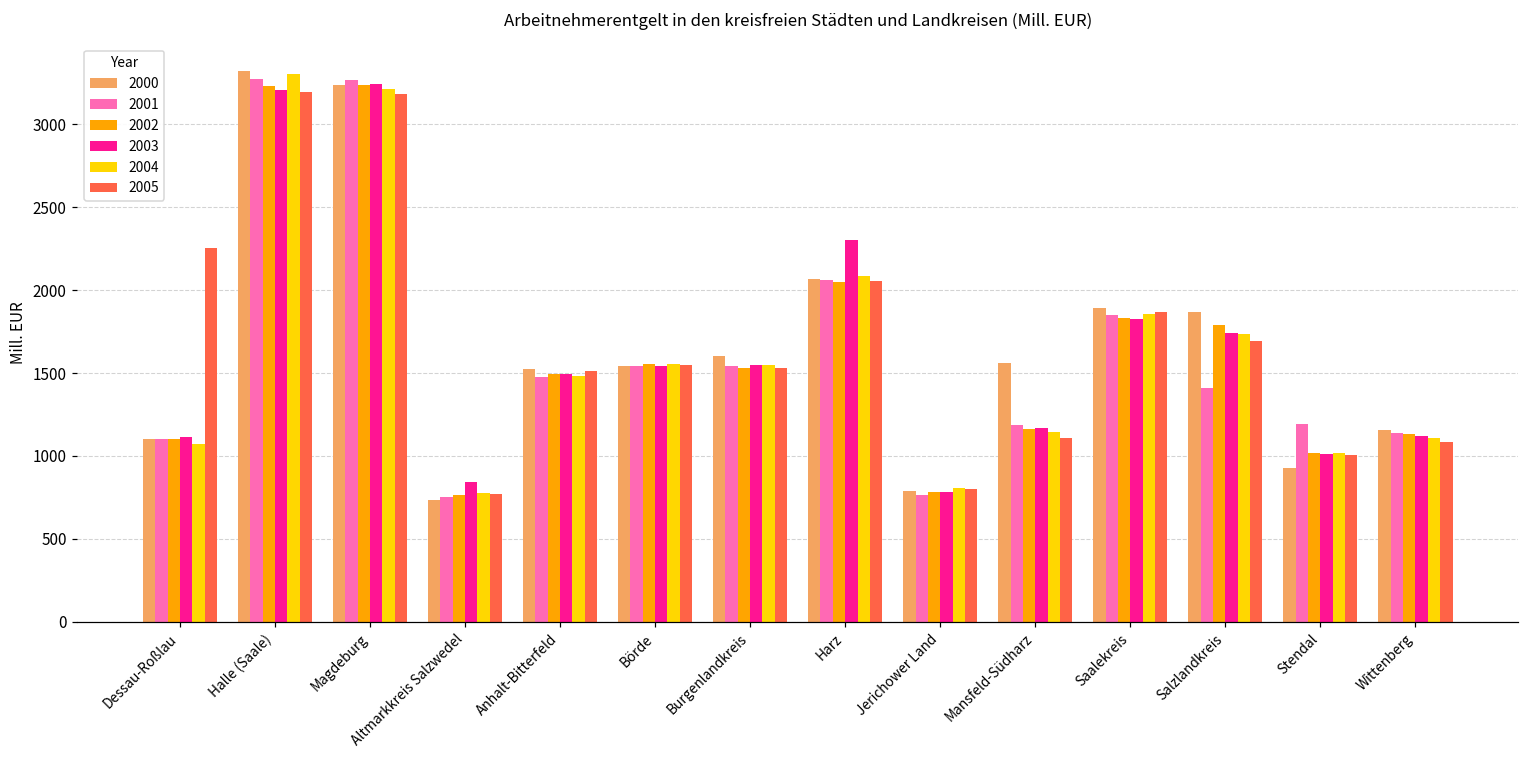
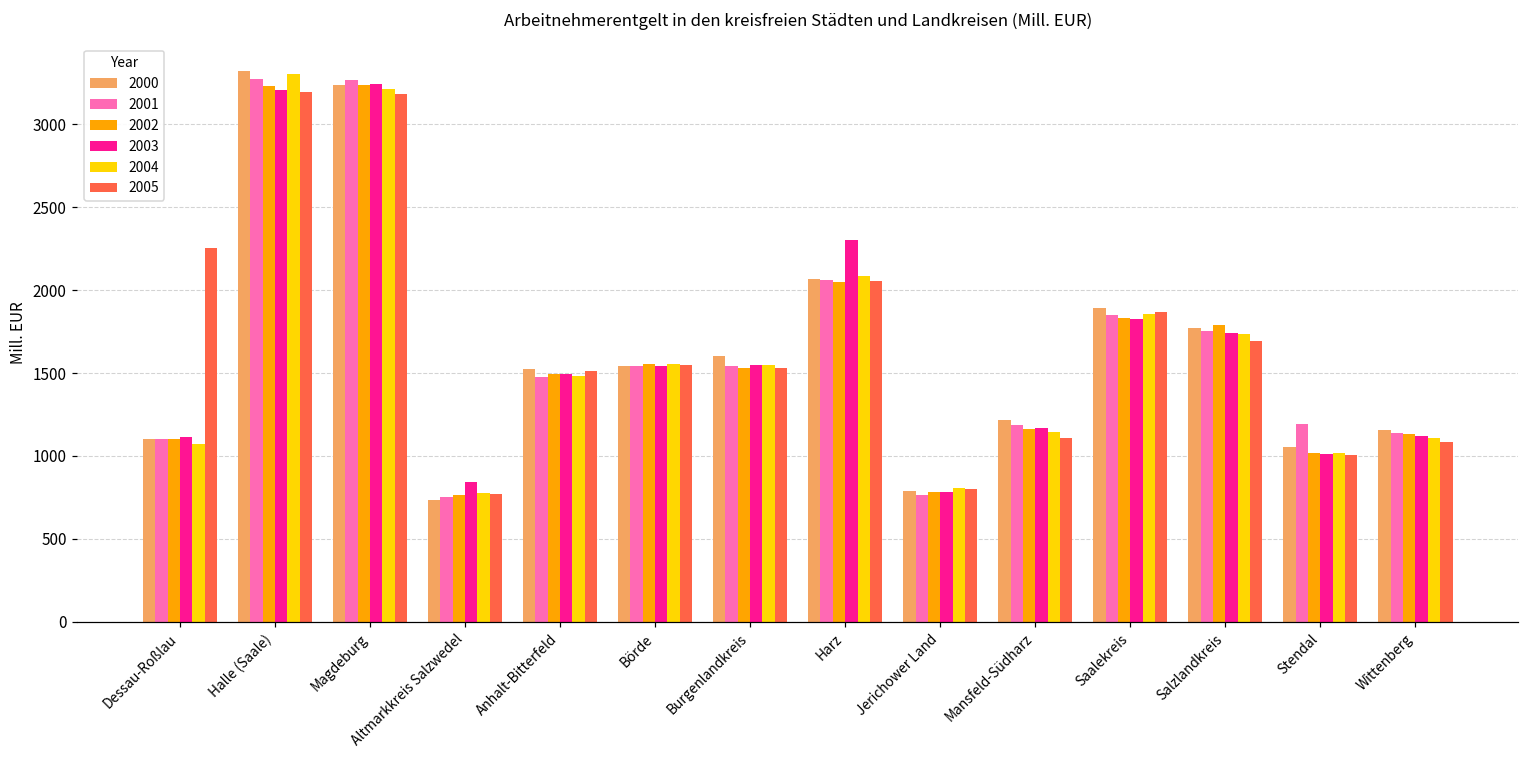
2000, Mansfeld-Südharz: 1560 -> 1220
2000, Salzlandkreis: 1870 -> 1770
2001, Salzlandkreis: 1410 -> 1750
2000, Stendal: 930 -> 1050
